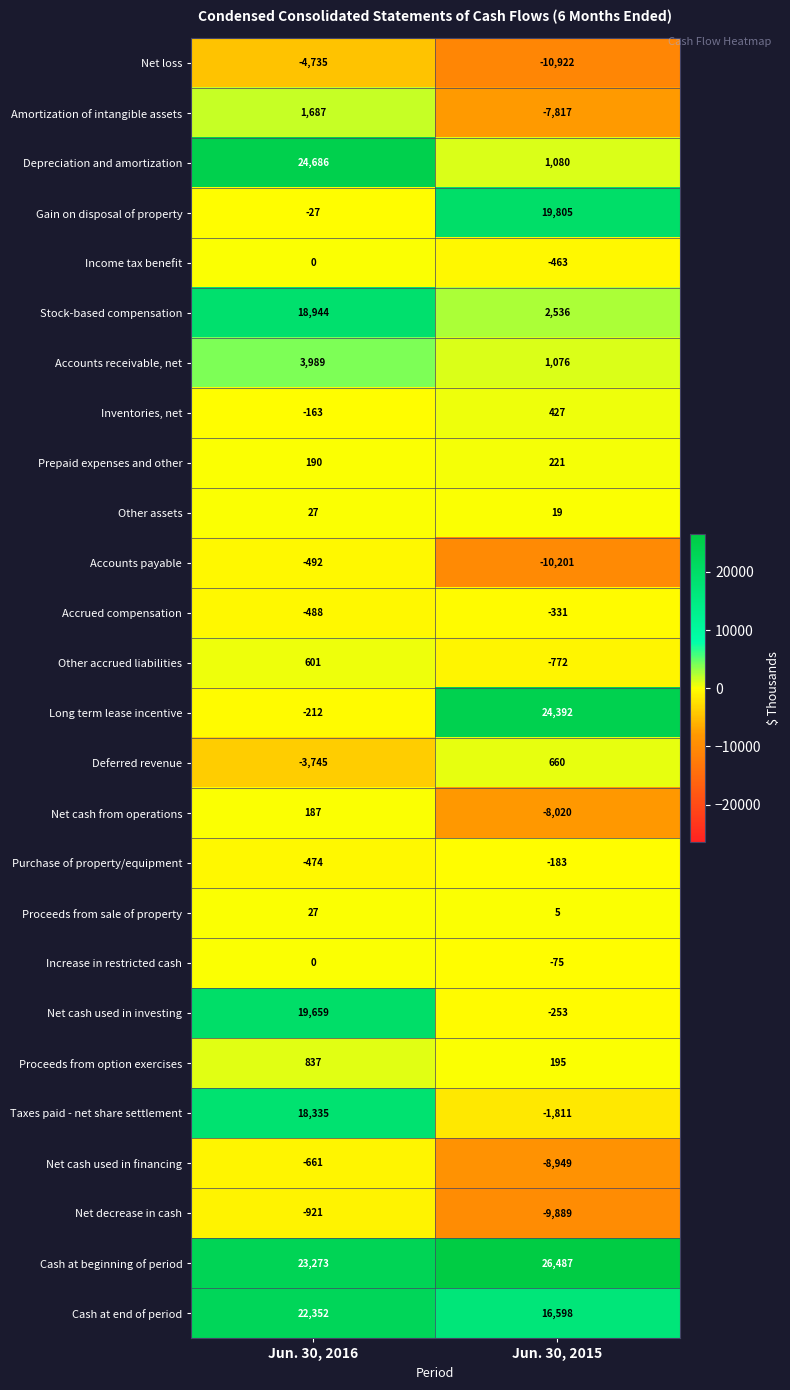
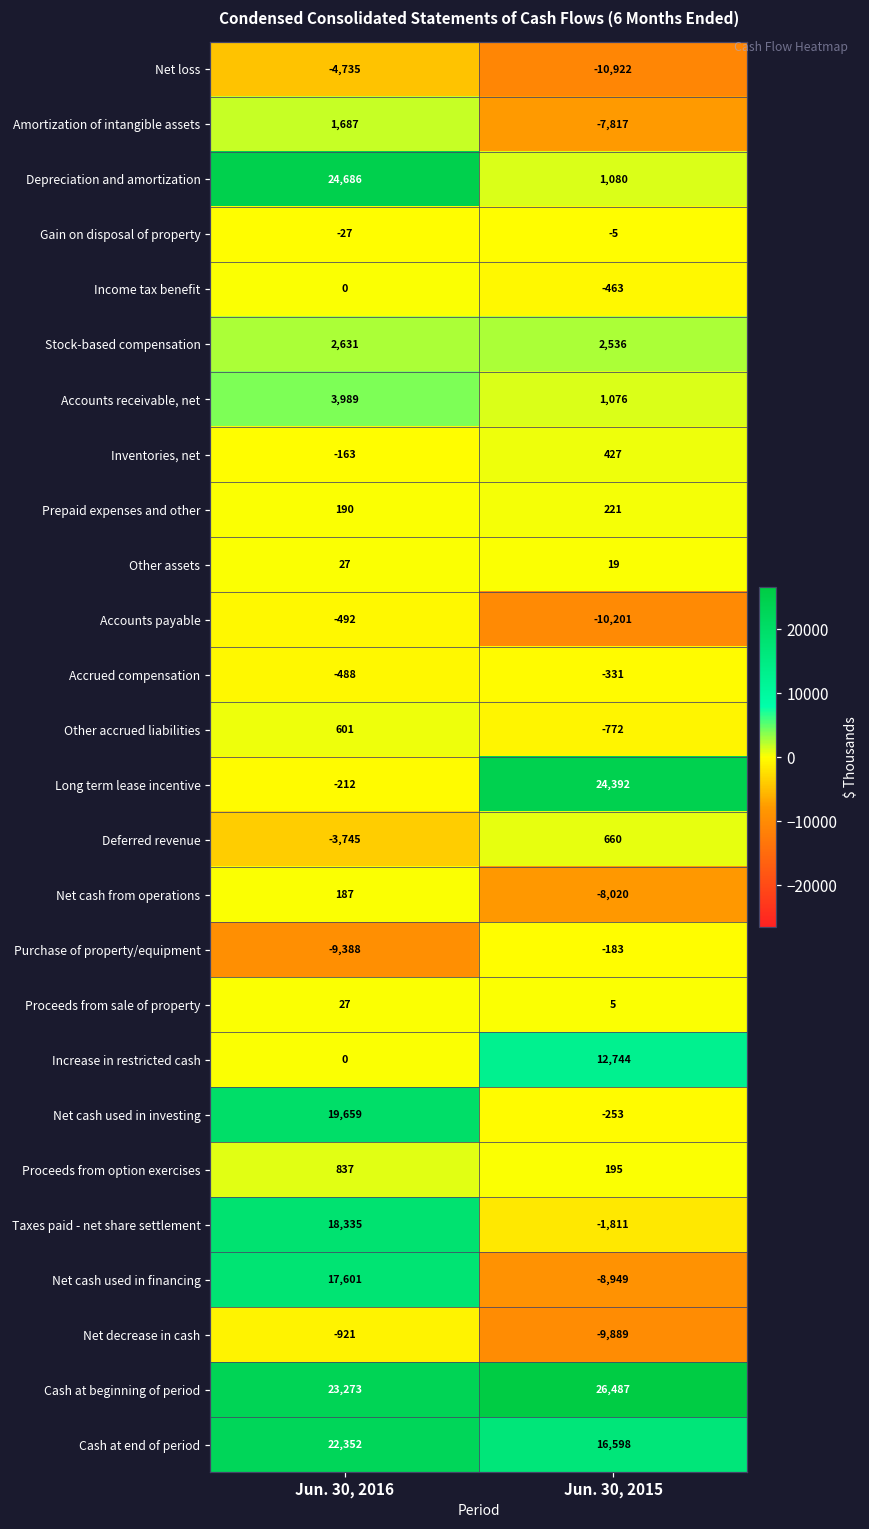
Gain on disposal of property, Jun. 30, 2015: 19,805 -> -5
Stock-based compensation, Jun. 30, 2016: 18,944 -> 2,631
Purchase of property/equipment, Jun. 30, 2016: -474 -> -9,388
Increase in restricted cash, Jun. 30, 2015: -75 -> 12,744
Net cash used in financing, Jun. 30, 2016: -661 -> 17,601
